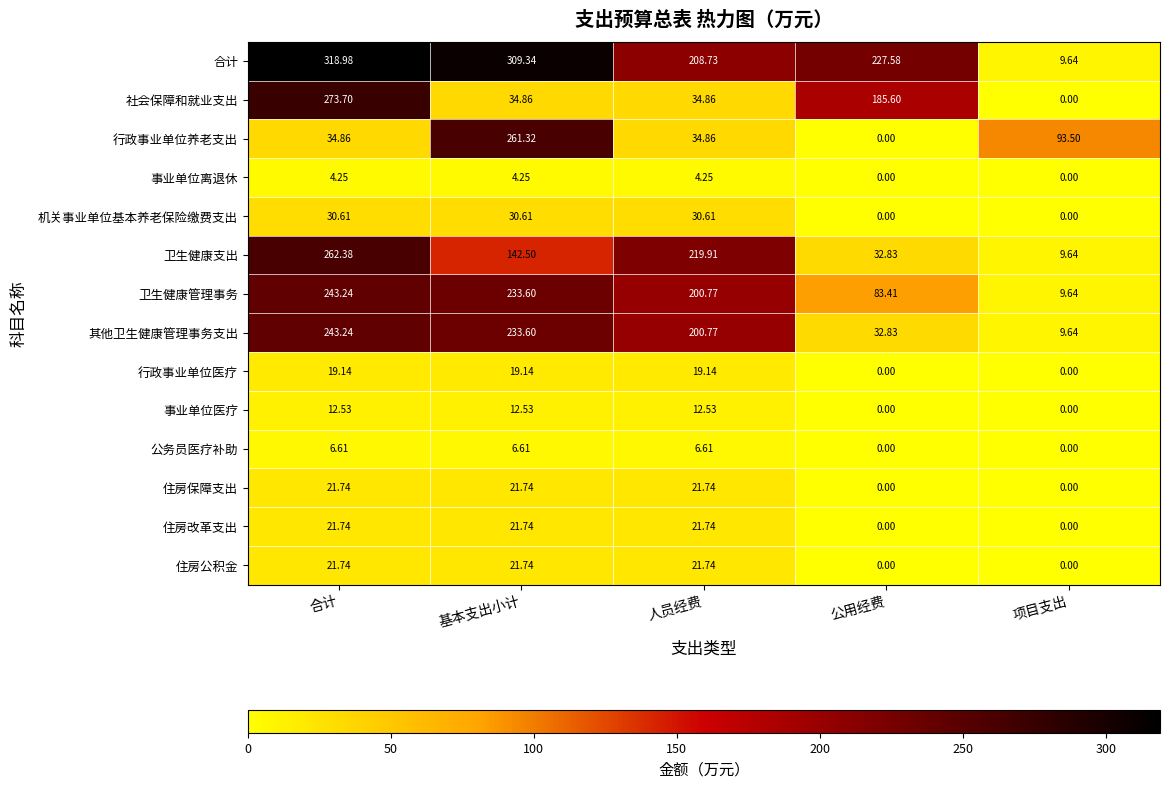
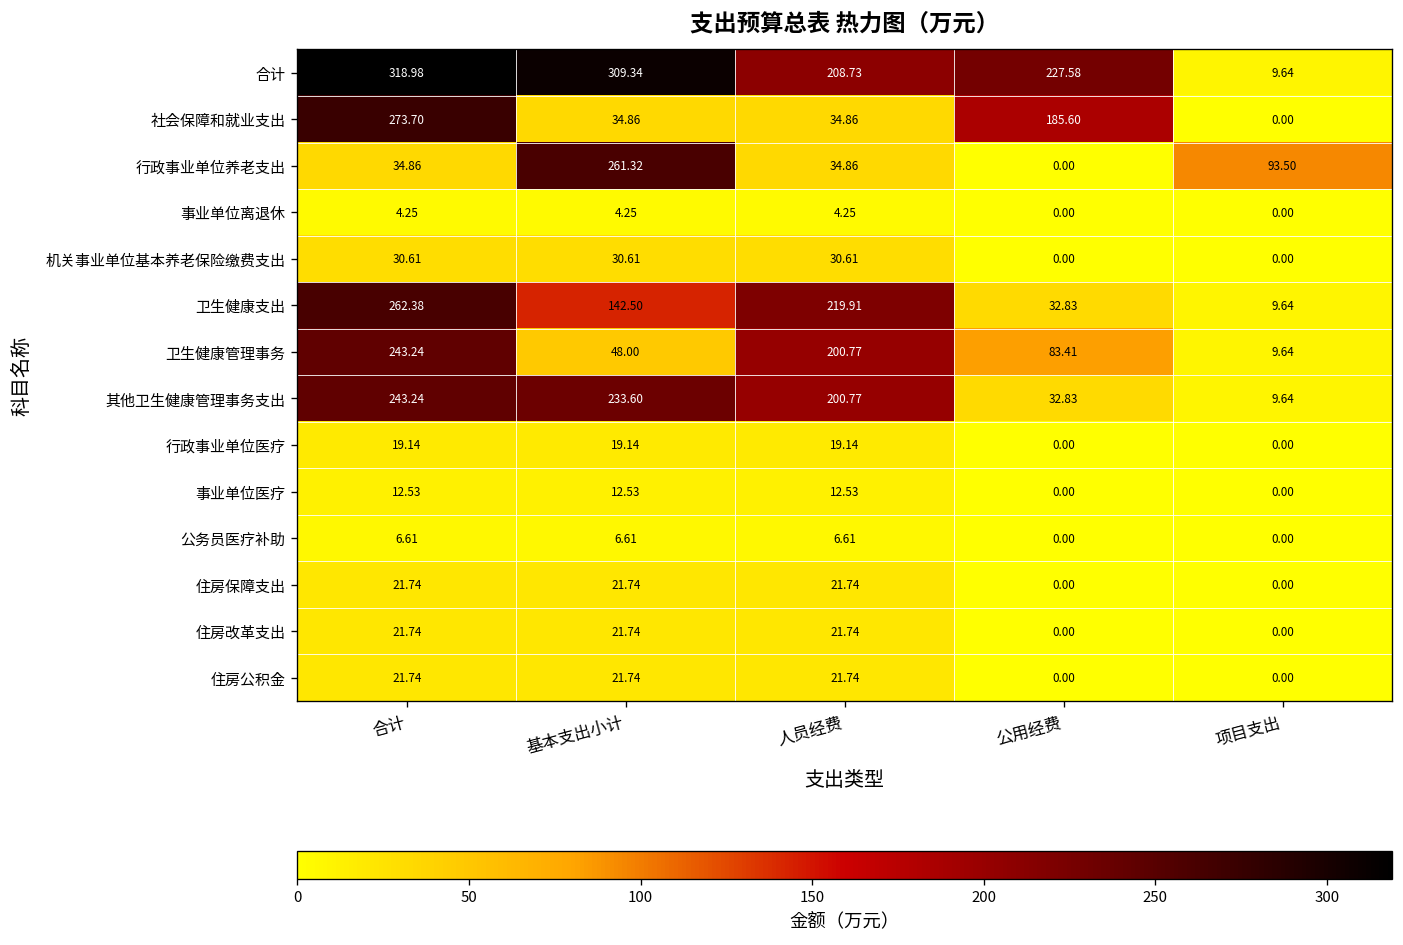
卫生健康管理事务, 基本支出小计: 233.60 -> 48.00
